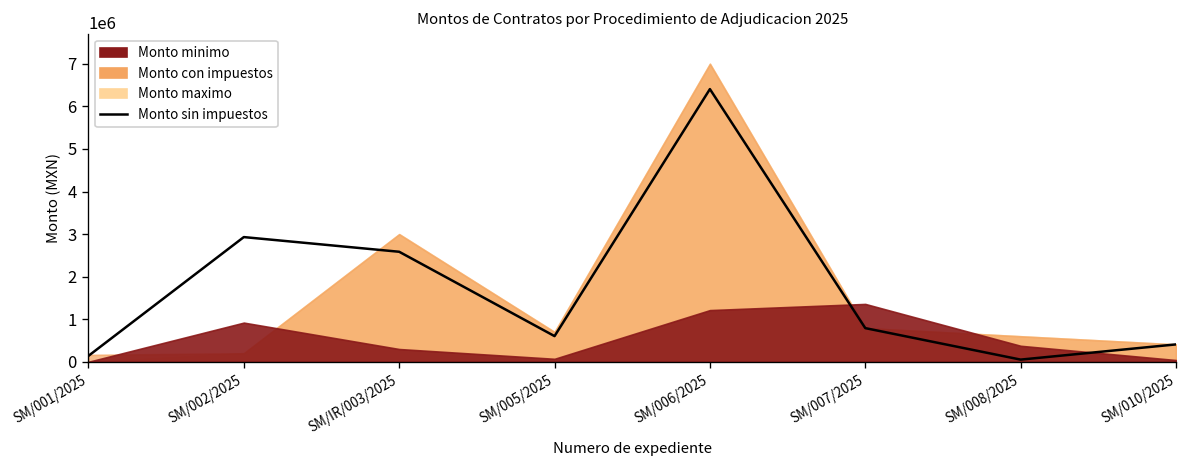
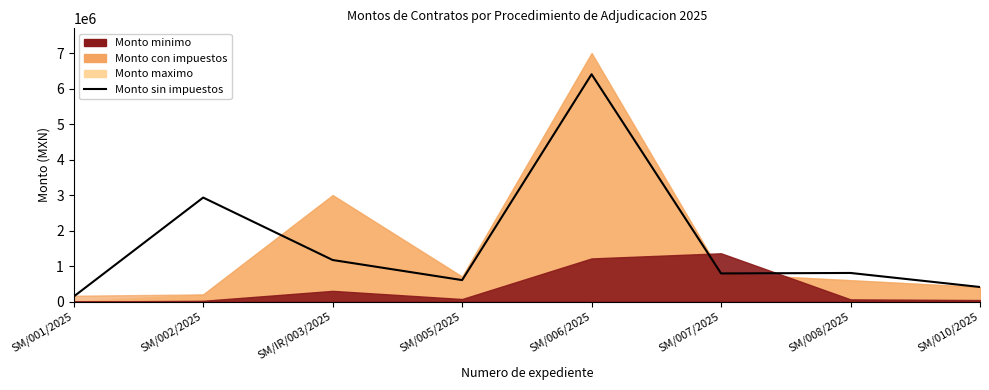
Monto minimo, SM/002/2025: 900000 -> 0
Monto sin impuestos, SM/IR/003/2025: 2600000 -> 1200000
Monto sin impuestos, SM/008/2025: 100000 -> 800000
Monto minimo, SM/008/2025: 400000 -> 100000
